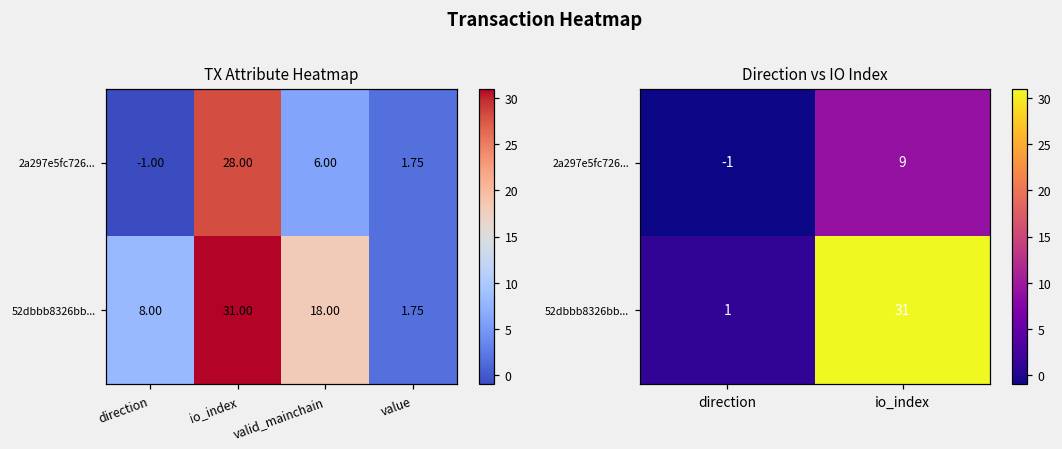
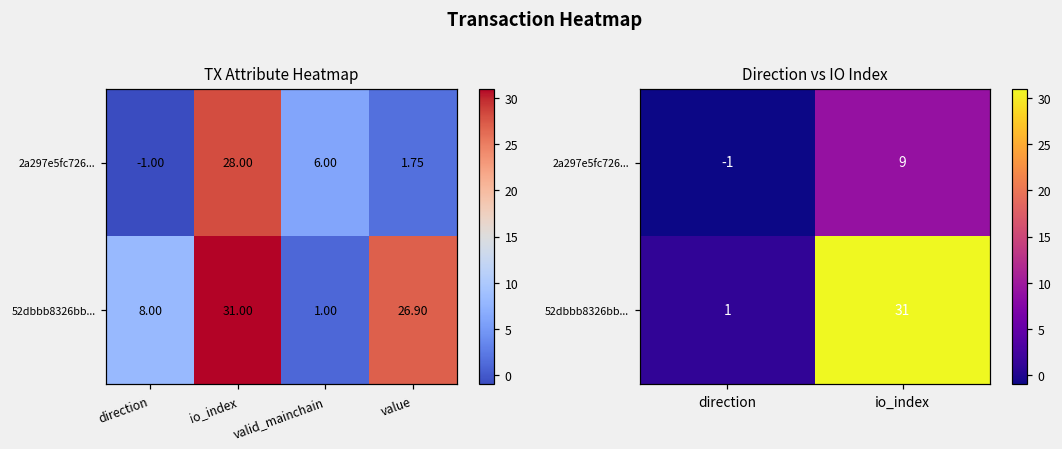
TX Attribute Heatmap, 52dbbb8326bb..., valid_mainchain: 18.00 -> 1.00
TX Attribute Heatmap, 52dbbb8326bb..., value: 1.75 -> 26.90
